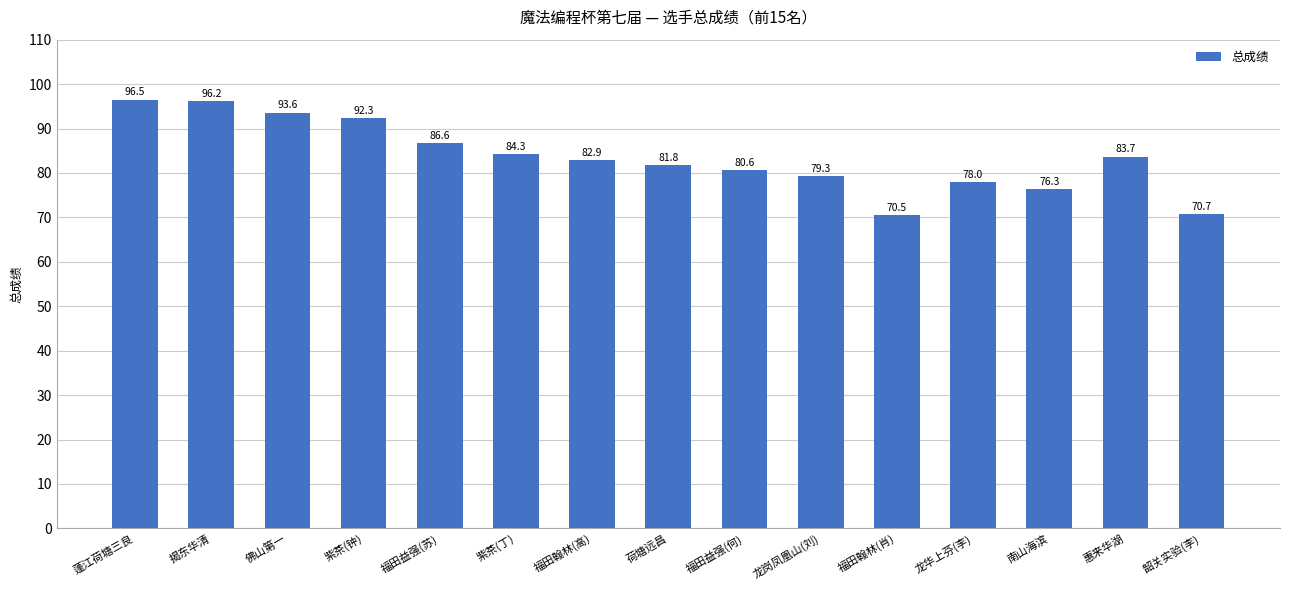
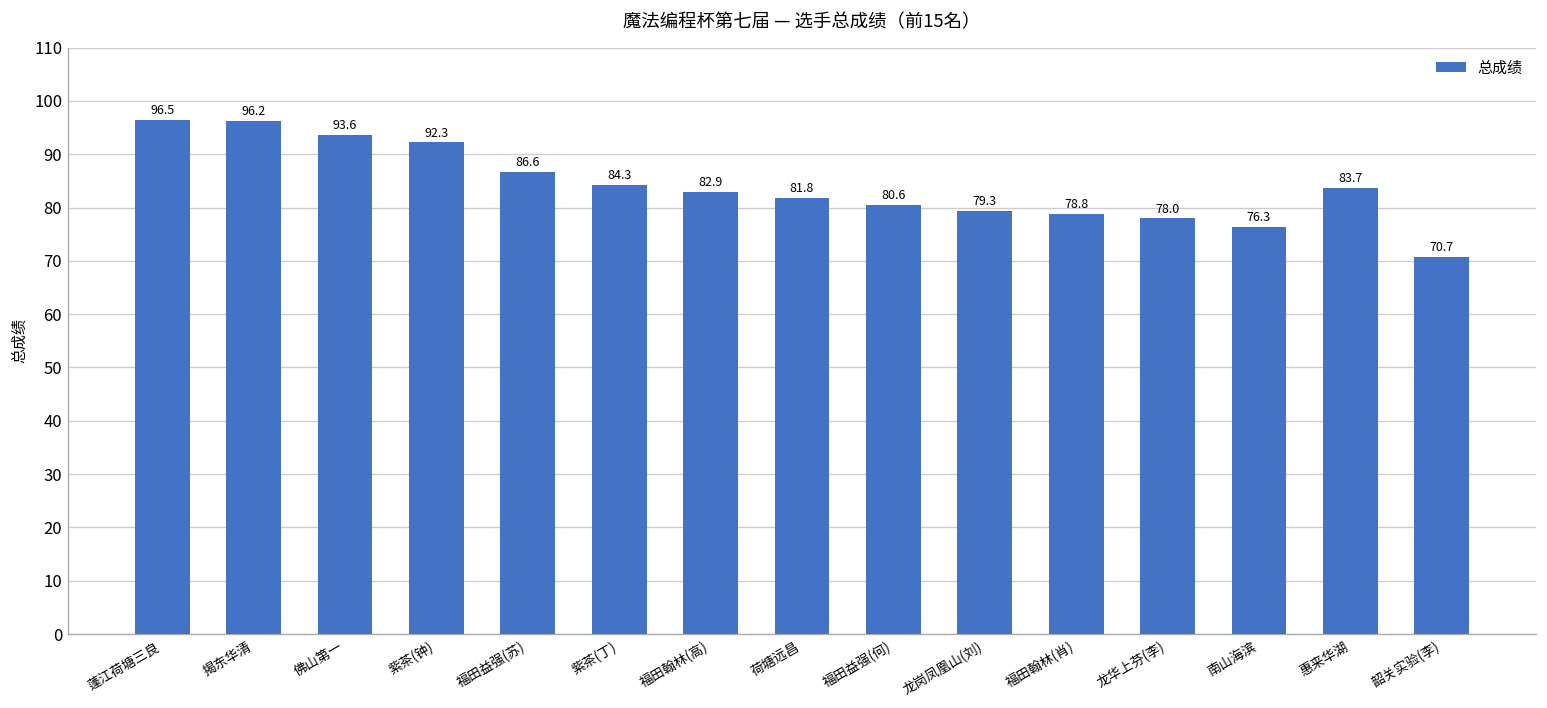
福田翰林(肖): 70.5 -> 78.8
